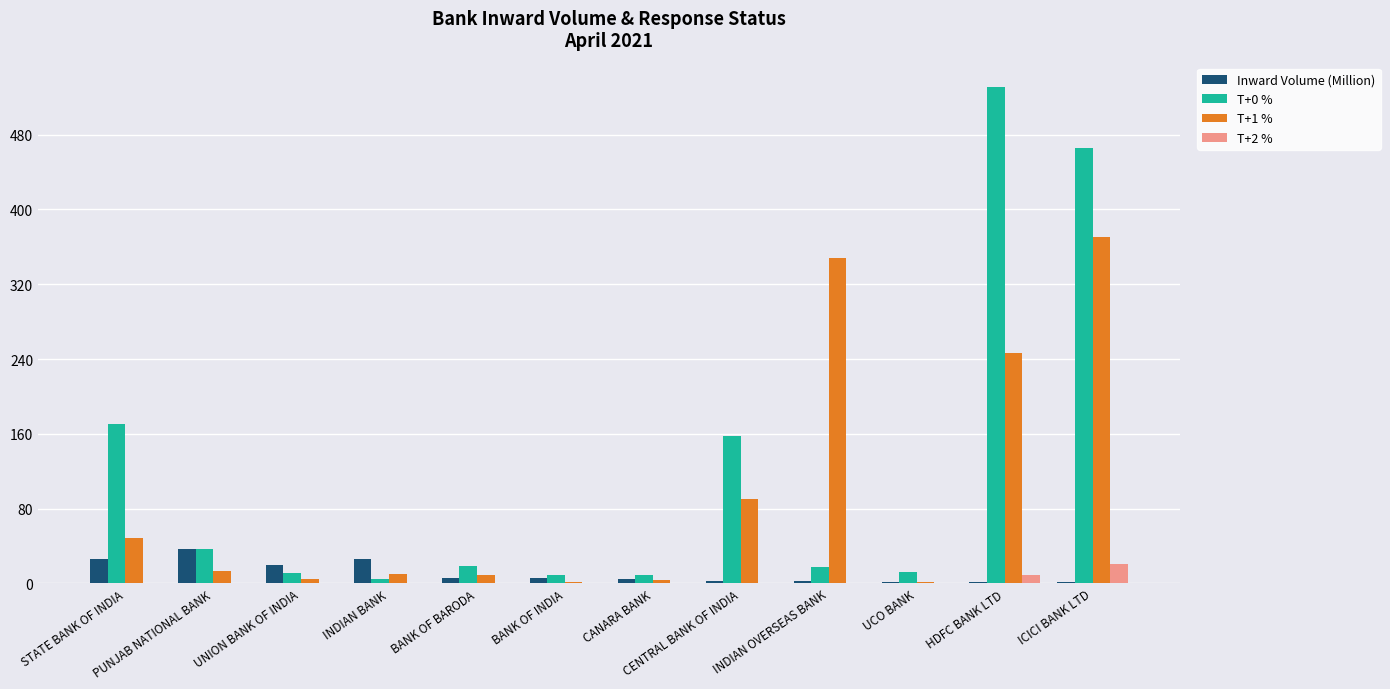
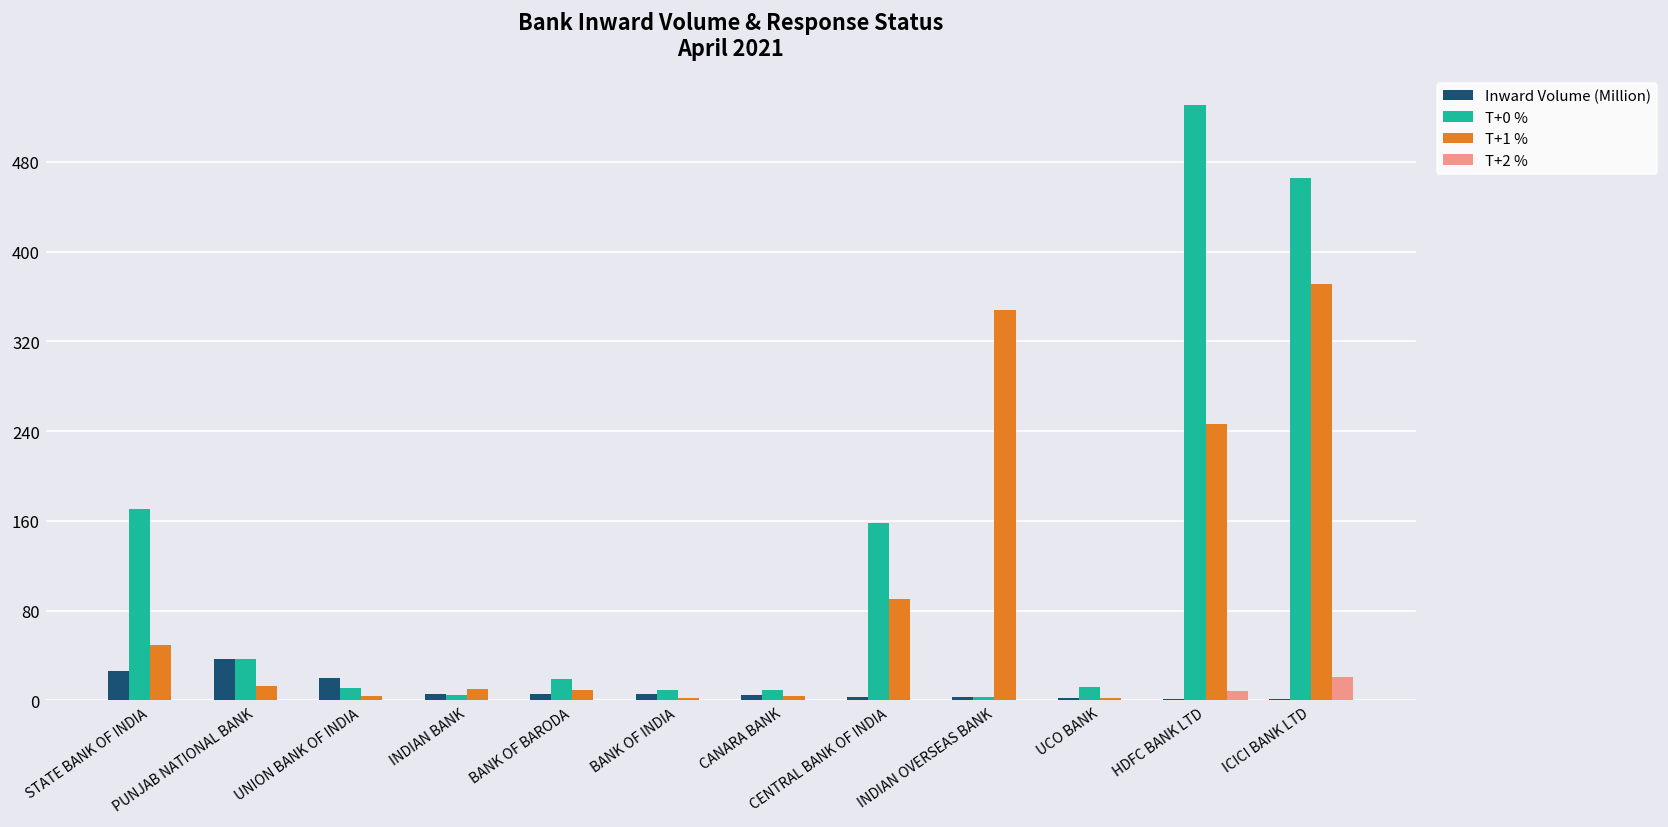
Inward Volume (Million), INDIAN BANK: 30 -> 10
T+0 %, INDIAN OVERSEAS BANK: 20 -> 0
